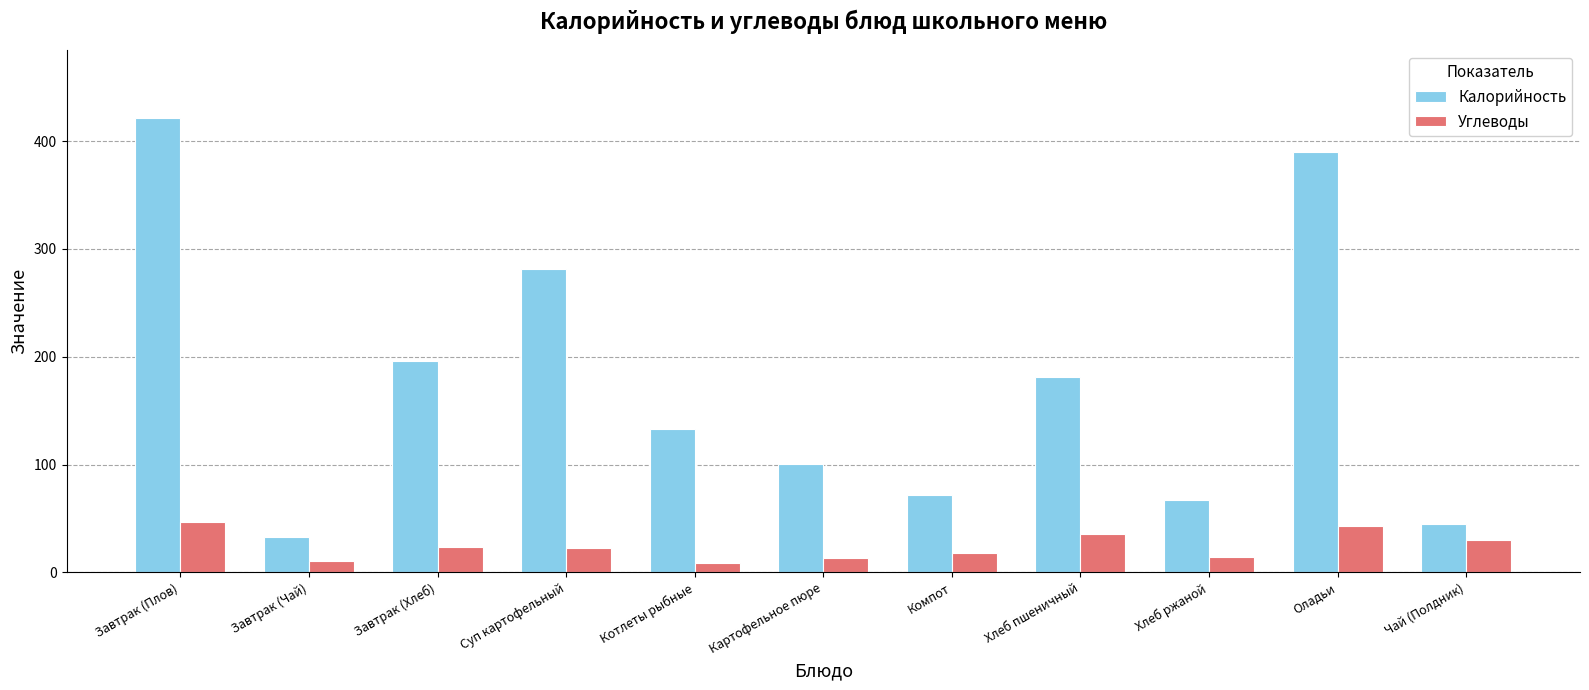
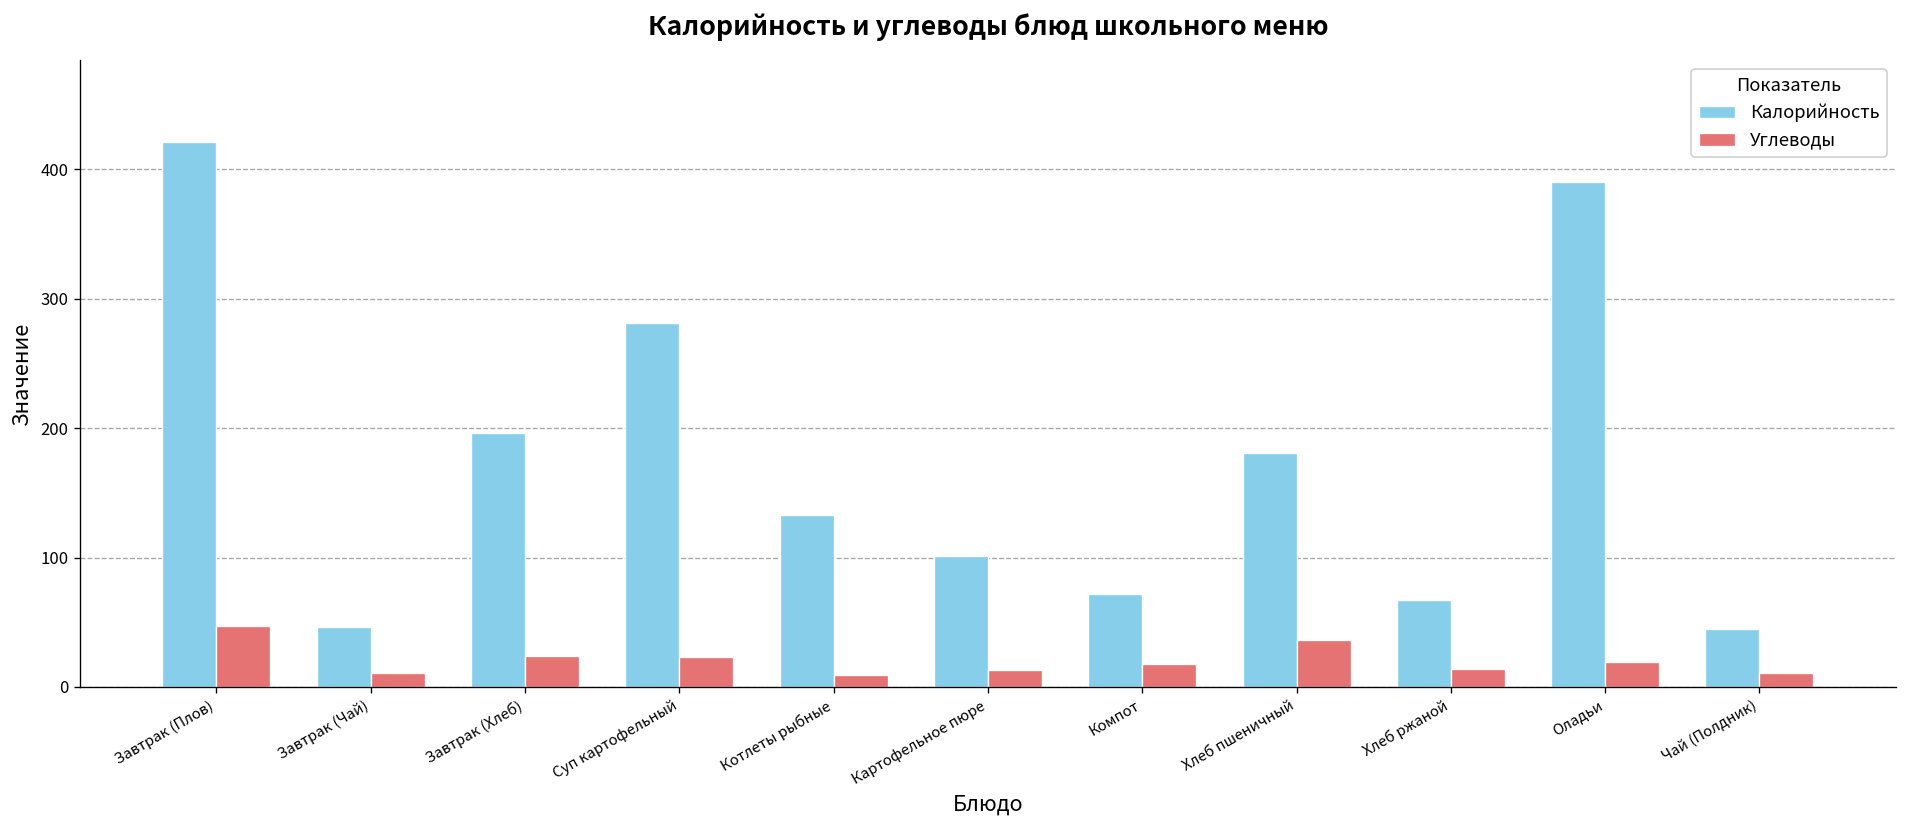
Калорийность, Завтрак (Чай): 33 -> 46
Углеводы, Оладьи: 43 -> 19
Углеводы, Чай (Полдник): 30 -> 11
